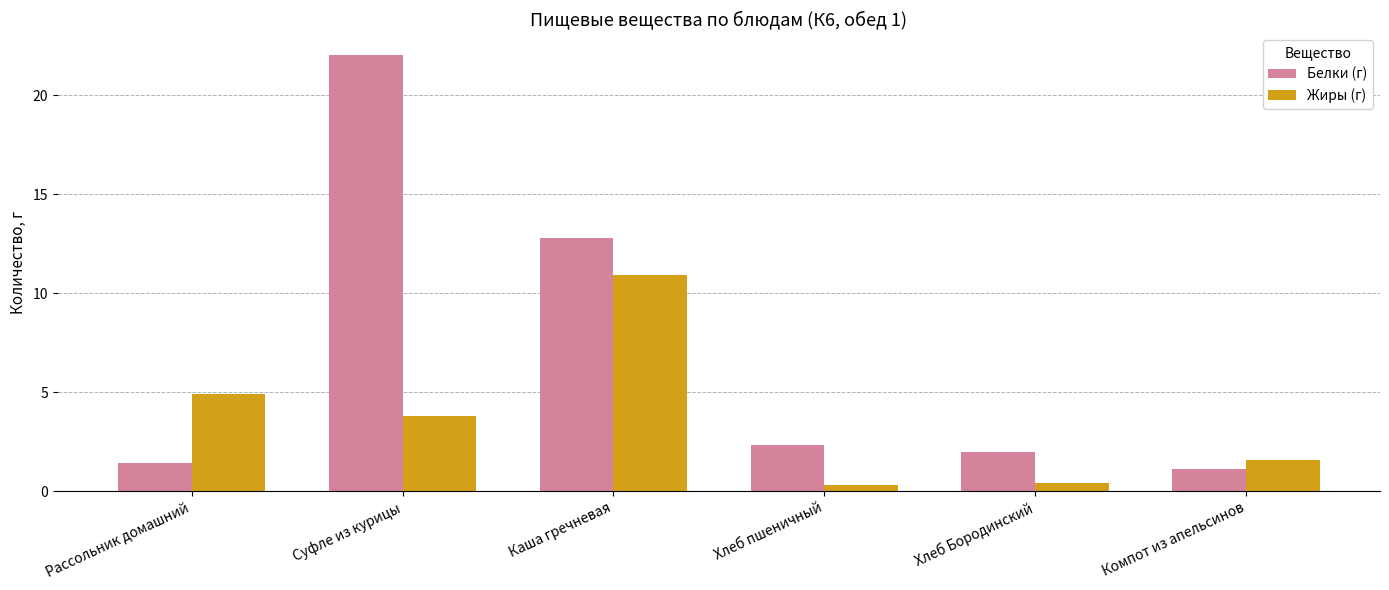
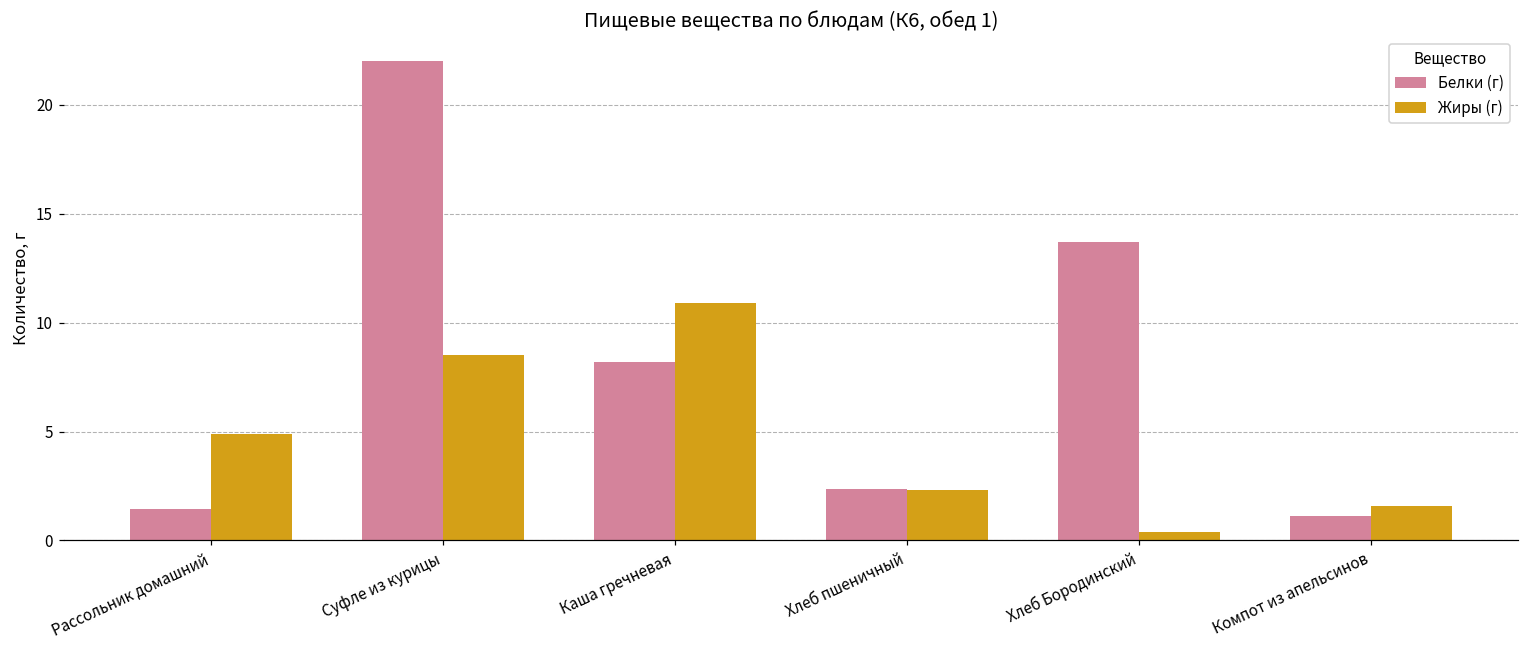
Жиры (г), Суфле из курицы: 3.8 -> 8.5
Белки (г), Каша гречневая: 12.8 -> 8.2
Жиры (г), Хлеб пшеничный: 0.3 -> 2.3
Белки (г), Хлеб Бородинский: 2.0 -> 13.7
